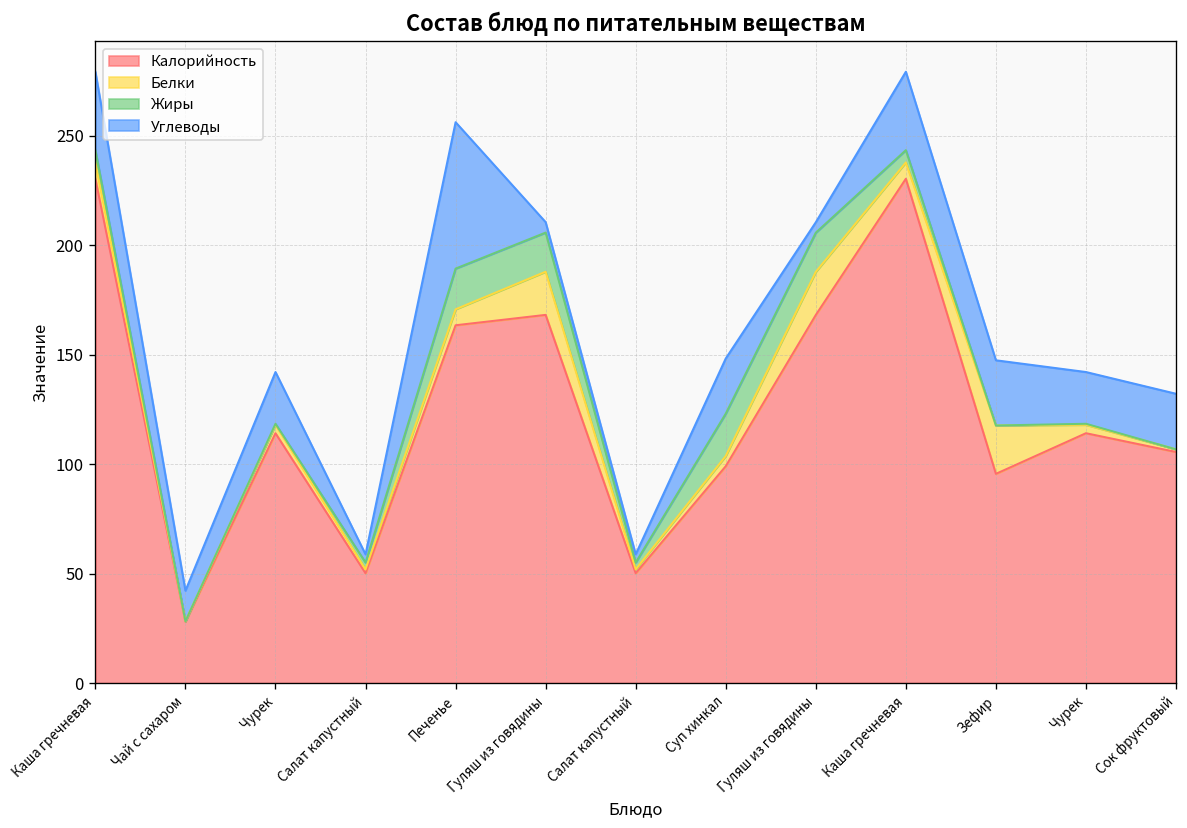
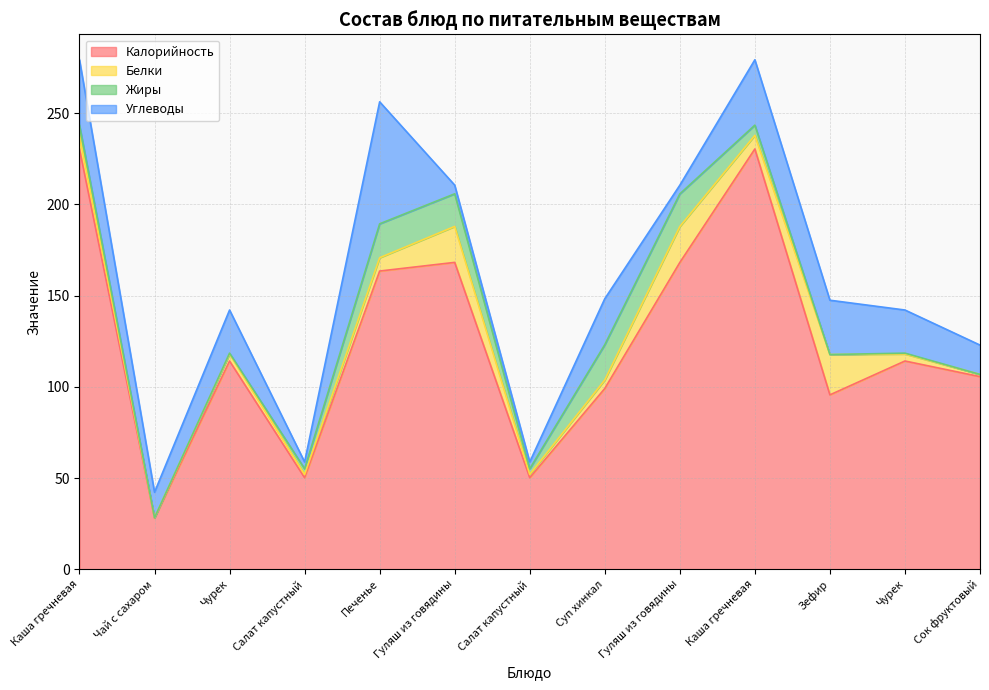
Углеводы, Сок фруктовый: 25 -> 16
